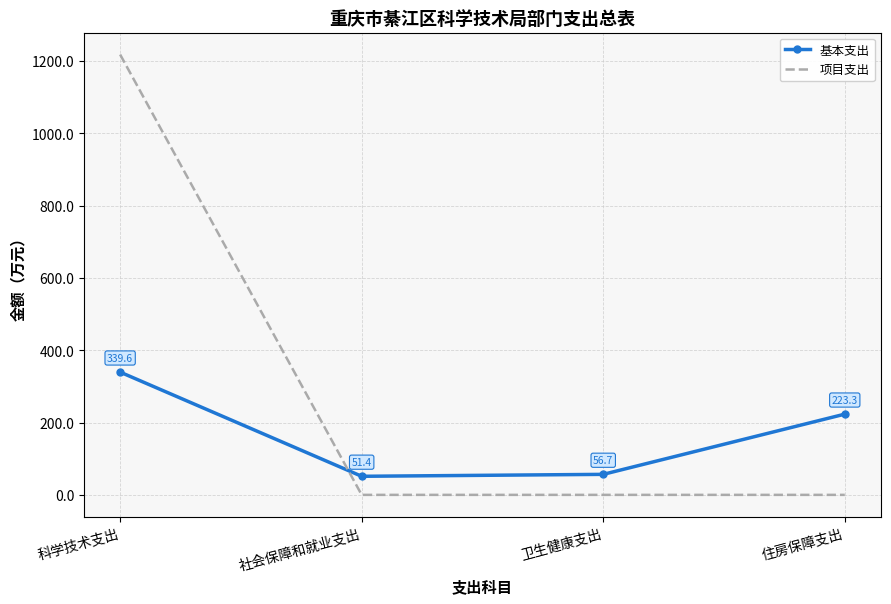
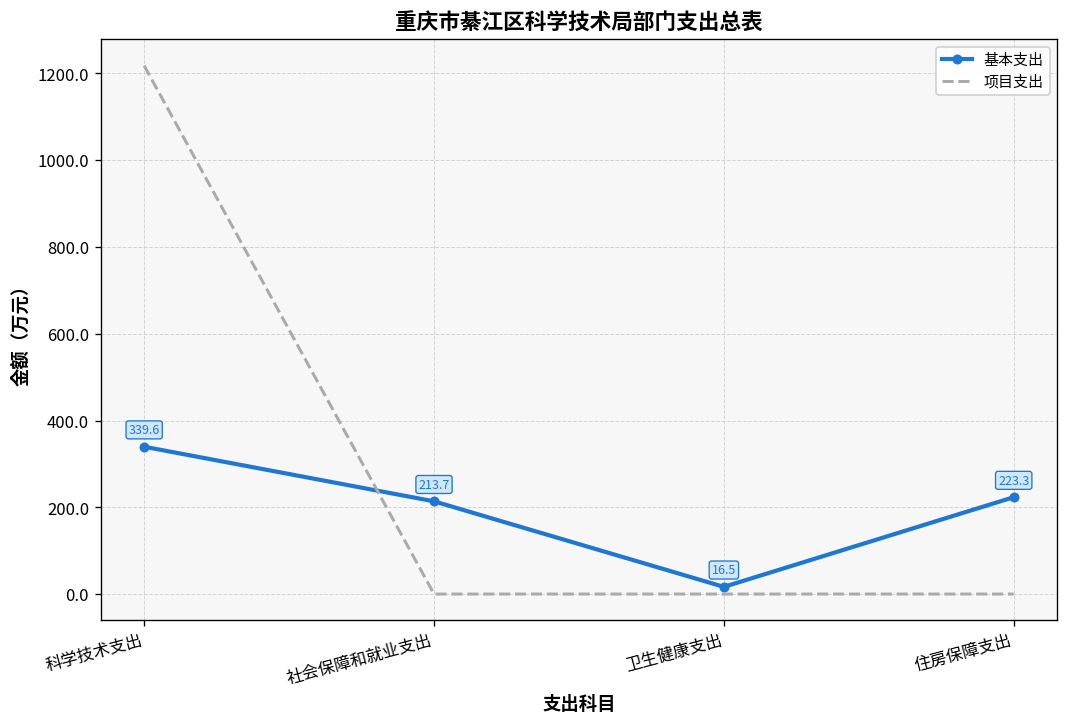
基本支出, 社会保障和就业支出: 51.4 -> 213.7
基本支出, 卫生健康支出: 56.7 -> 16.5
